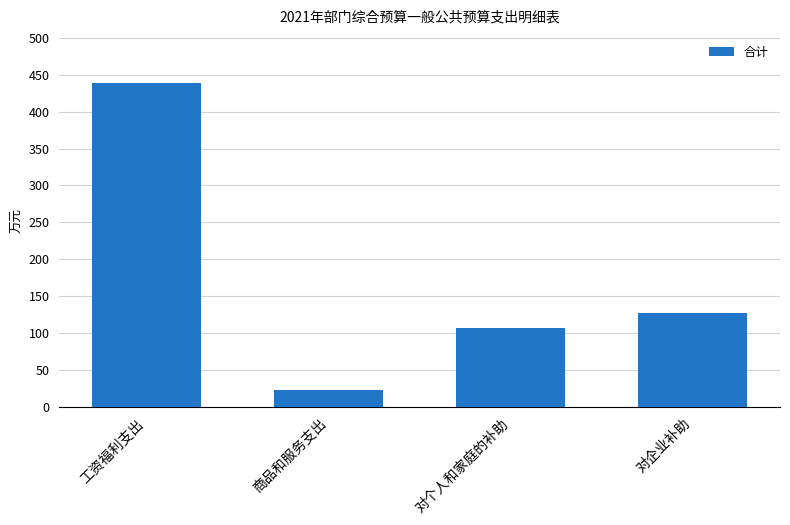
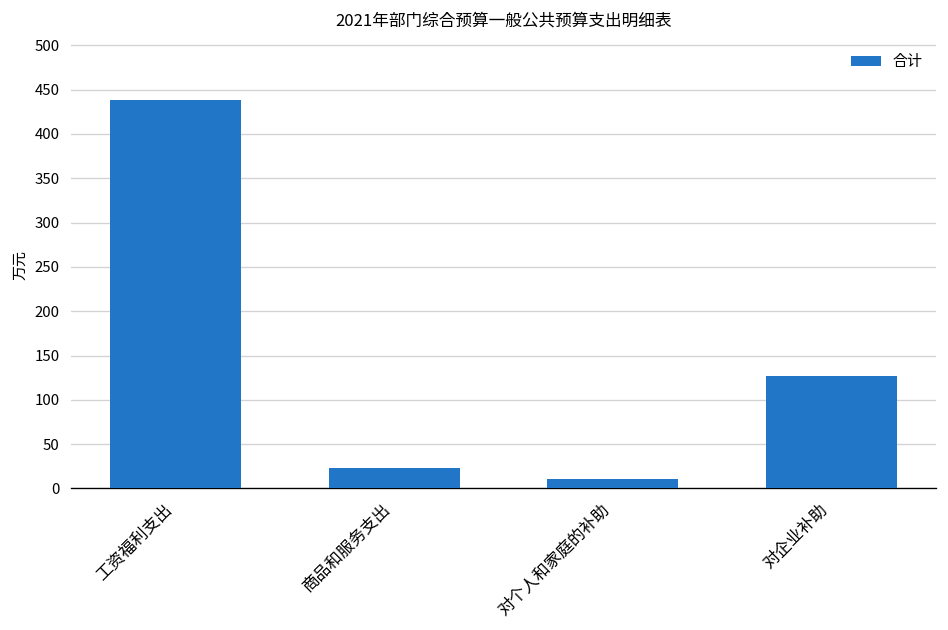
对个人和家庭的补助: 110 -> 10
